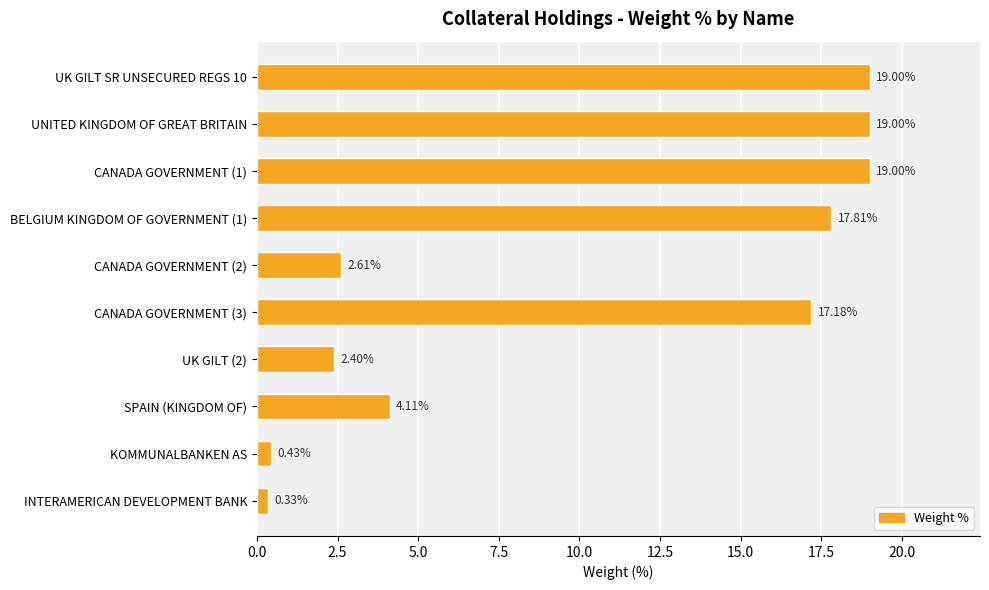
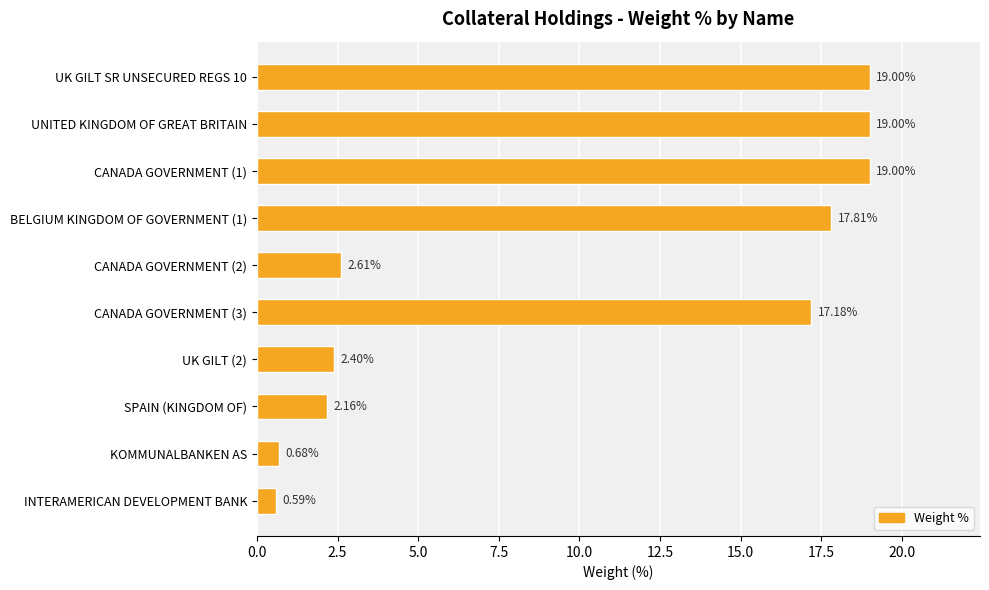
SPAIN (KINGDOM OF): 4.11% -> 2.16%
KOMMUNALBANKEN AS: 0.43% -> 0.68%
INTERAMERICAN DEVELOPMENT BANK: 0.33% -> 0.59%
